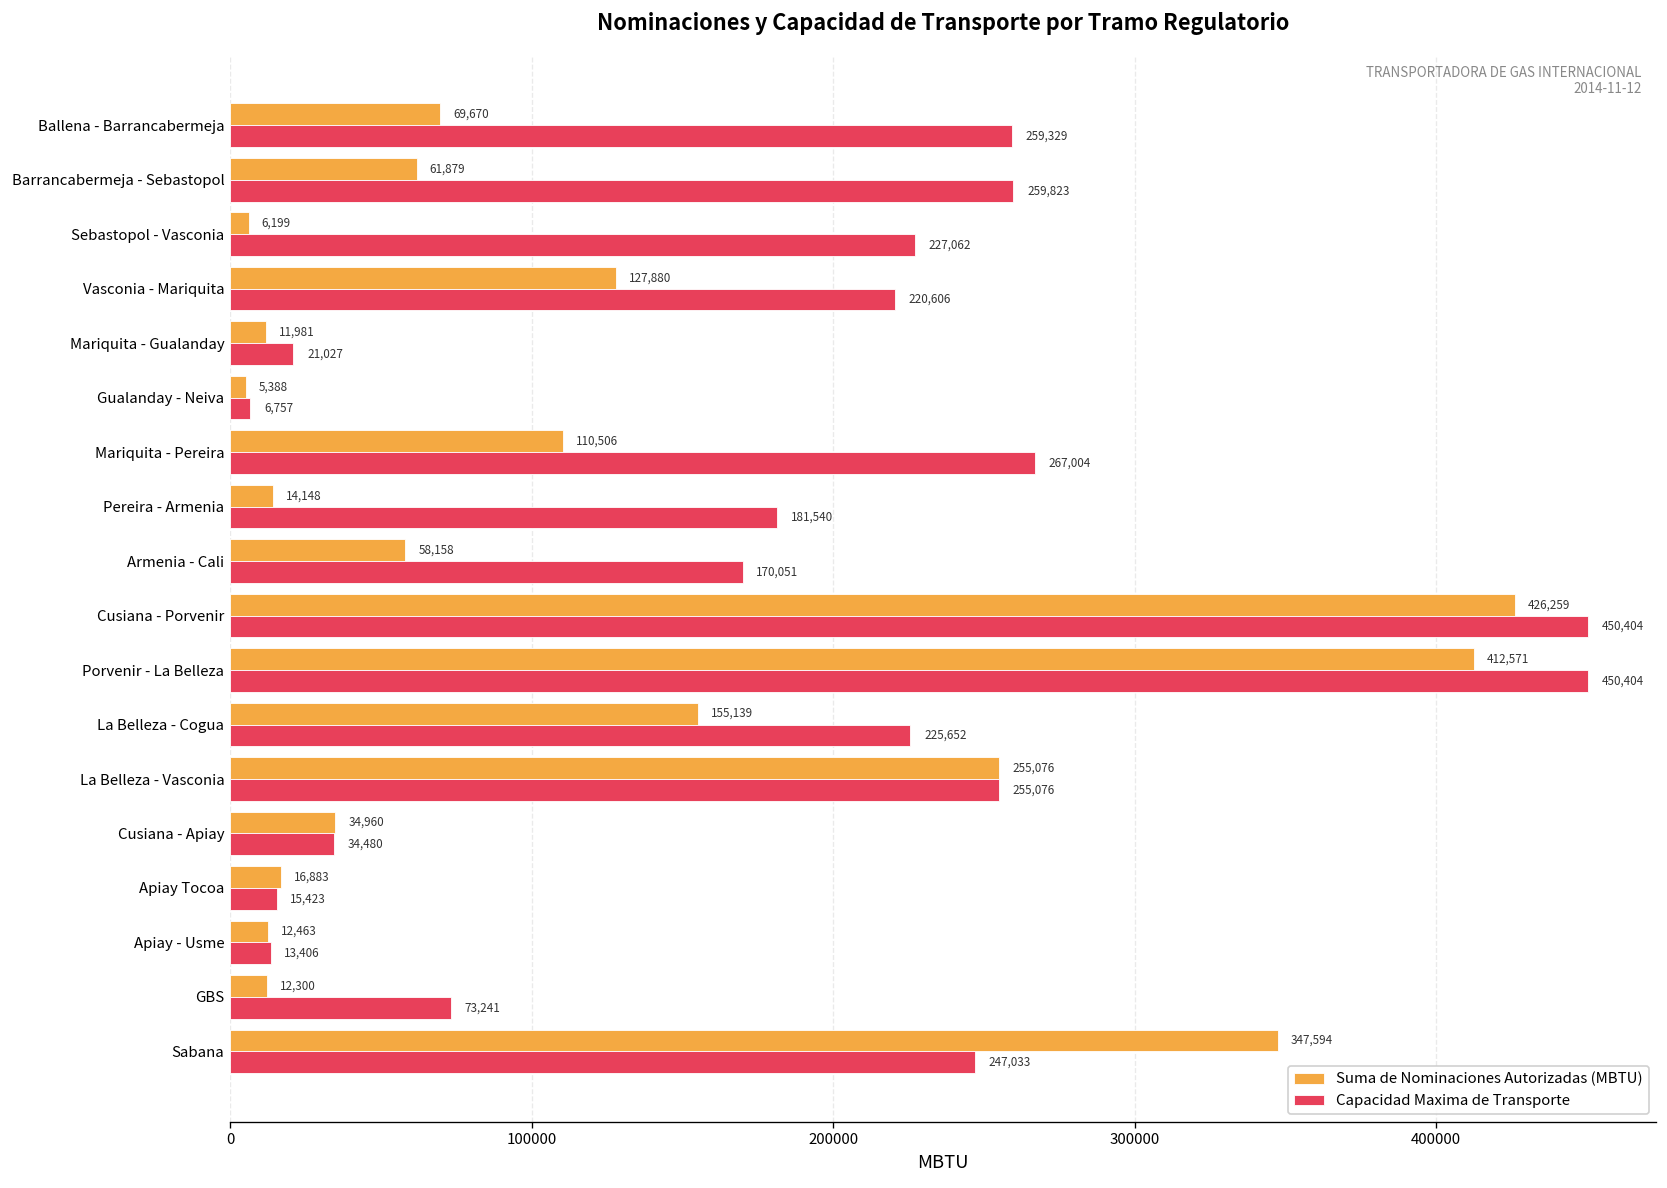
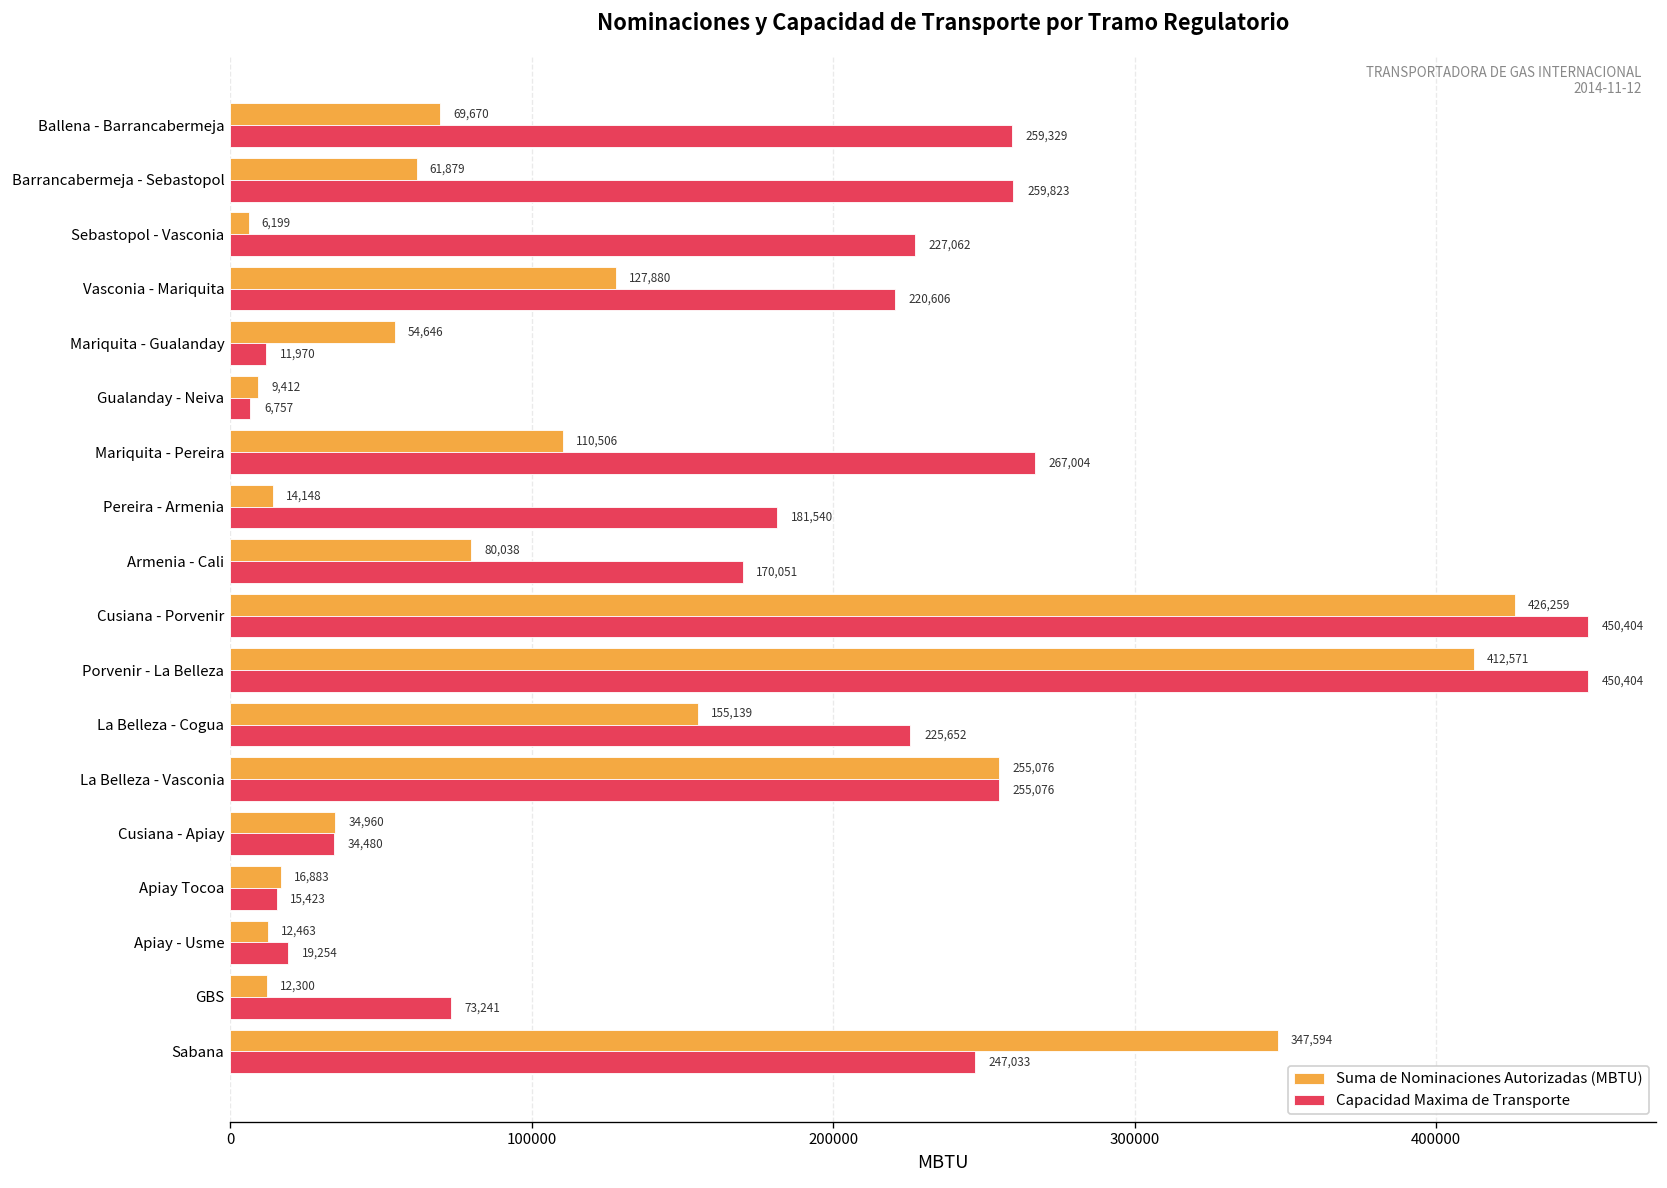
Suma de Nominaciones Autorizadas (MBTU), Mariquita - Gualanday: 11,981 -> 54,646
Capacidad Maxima de Transporte, Mariquita - Gualanday: 21,027 -> 11,970
Suma de Nominaciones Autorizadas (MBTU), Gualanday - Neiva: 5,388 -> 9,412
Suma de Nominaciones Autorizadas (MBTU), Armenia - Cali: 58,158 -> 80,038
Capacidad Maxima de Transporte, Apiay - Usme: 13,406 -> 19,254
